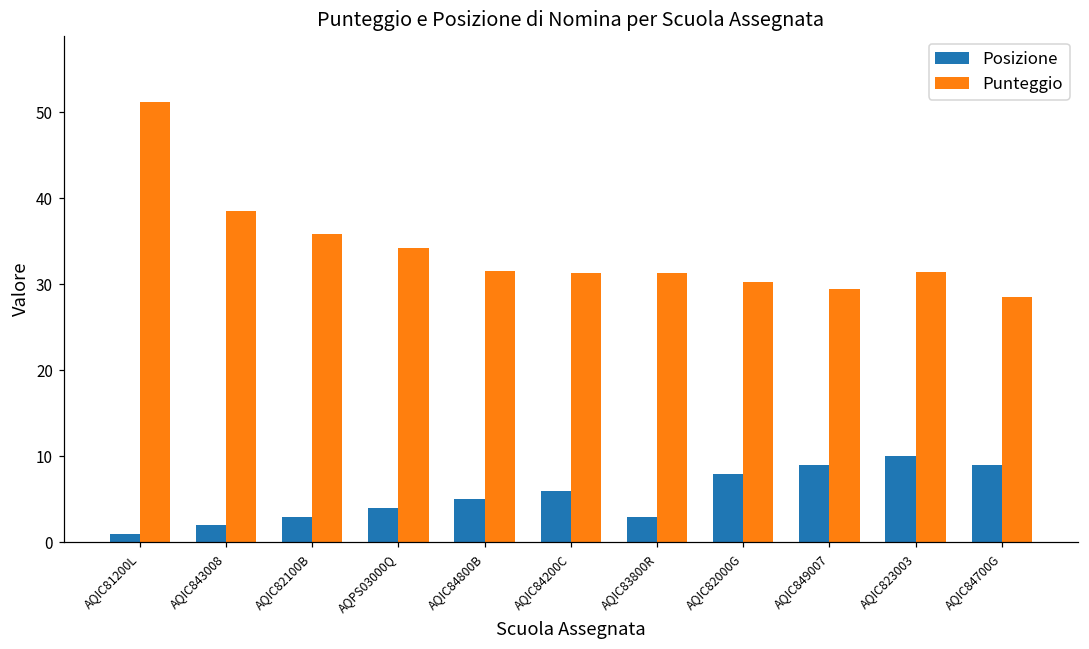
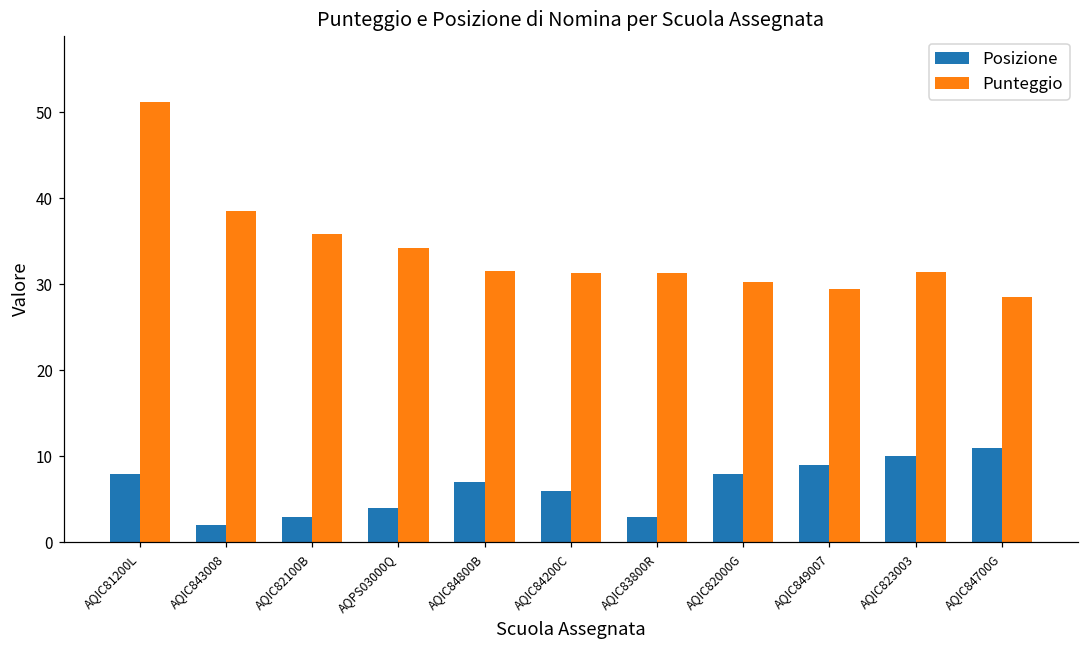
Posizione, AQIC81200L: 1 -> 8
Posizione, AQIC84800B: 5 -> 7
Posizione, AQIC84700G: 9 -> 11
